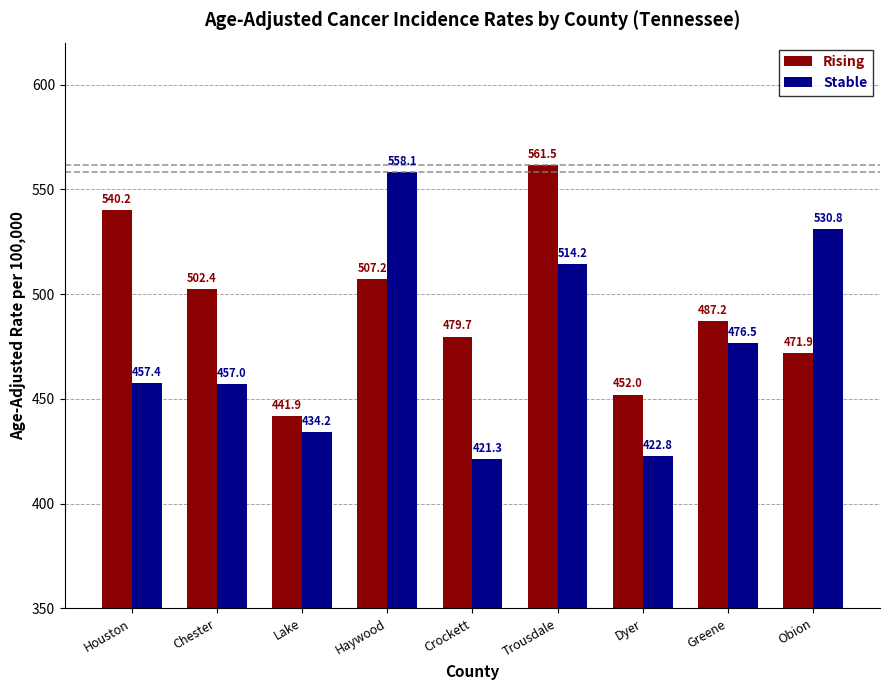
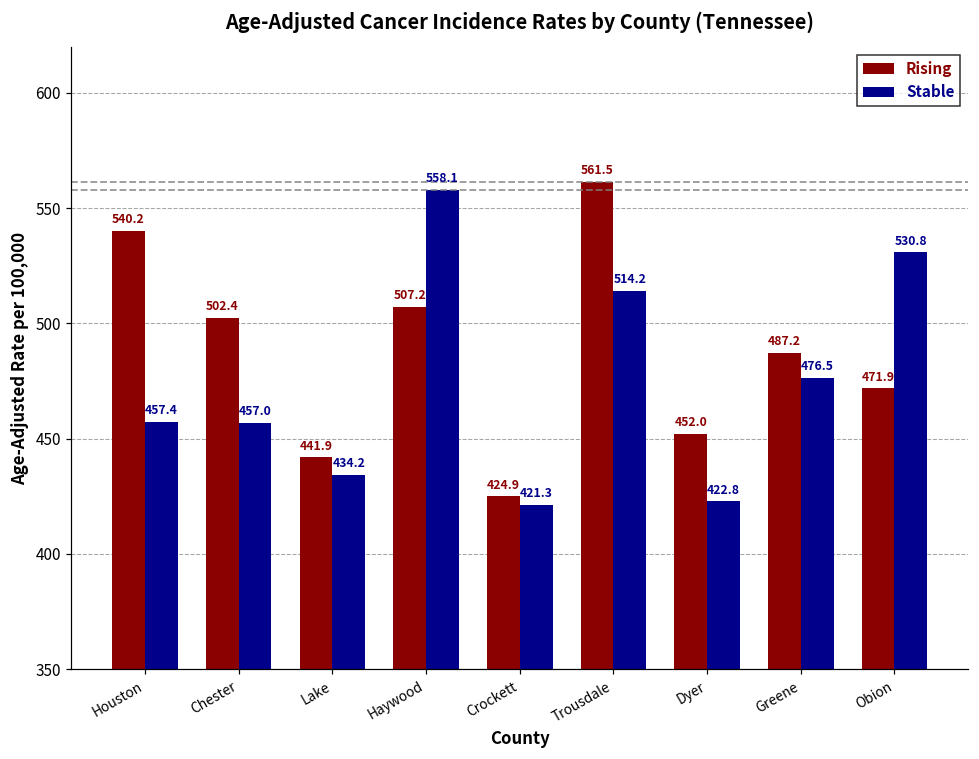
Rising, Crockett: 479.7 -> 424.9
